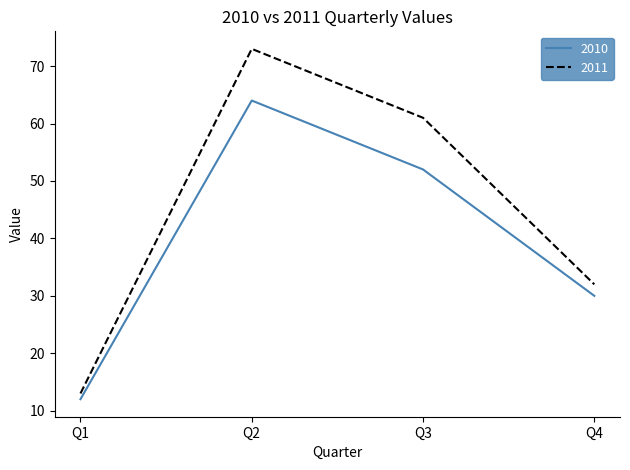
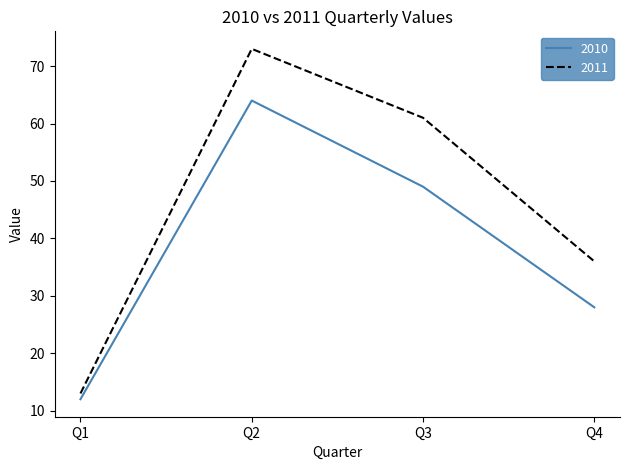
2010, Q3: 52 -> 49
2010, Q4: 30 -> 28
2011, Q4: 32 -> 36
